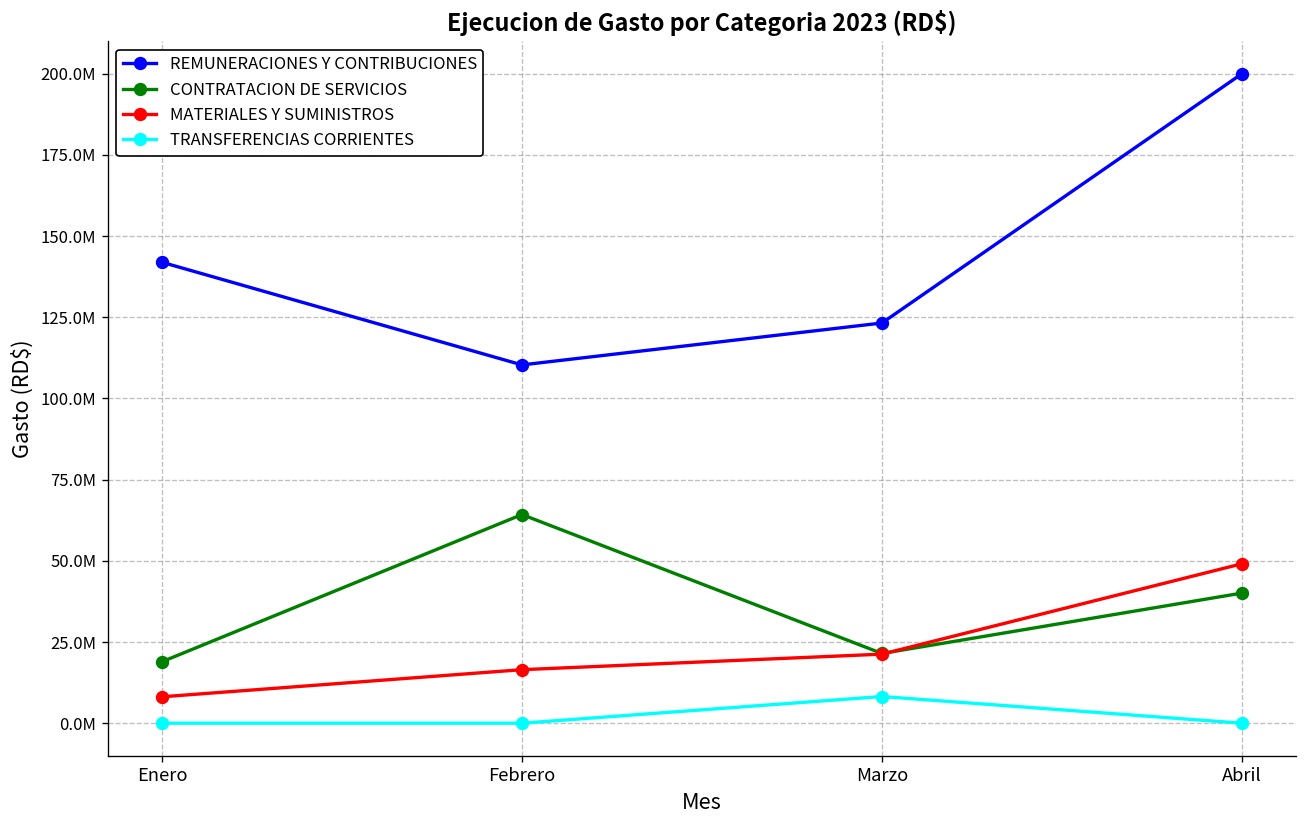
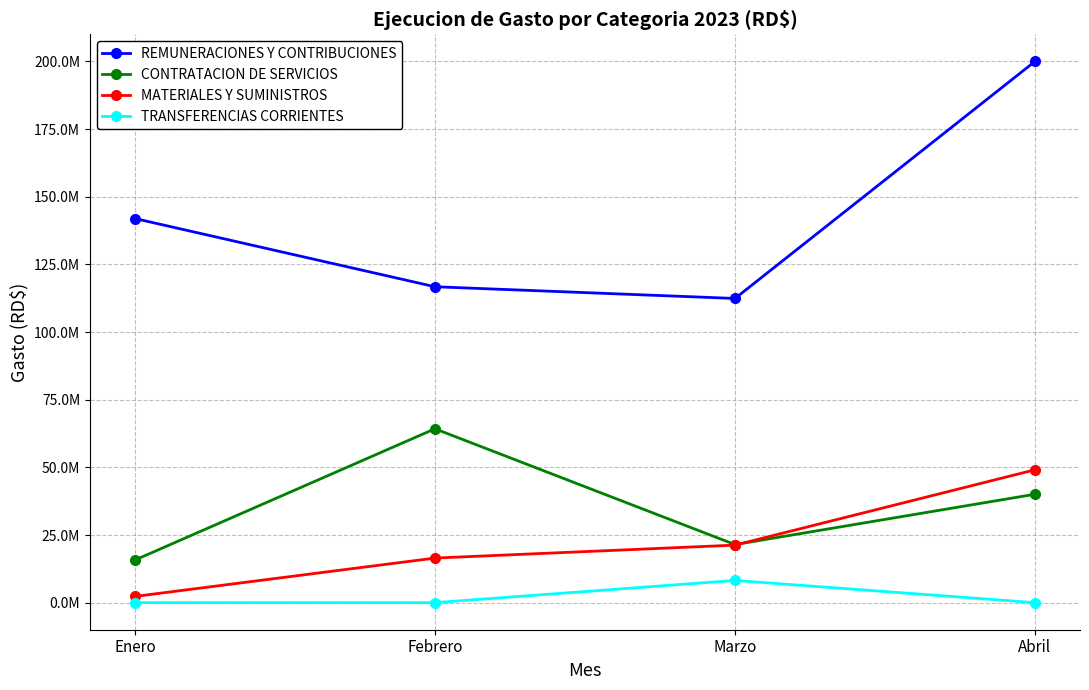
CONTRATACION DE SERVICIOS, Enero: 19000000 -> 16000000
MATERIALES Y SUMINISTROS, Enero: 8000000 -> 2000000
REMUNERACIONES Y CONTRIBUCIONES, Febrero: 110000000 -> 117000000
REMUNERACIONES Y CONTRIBUCIONES, Marzo: 123000000 -> 112000000
